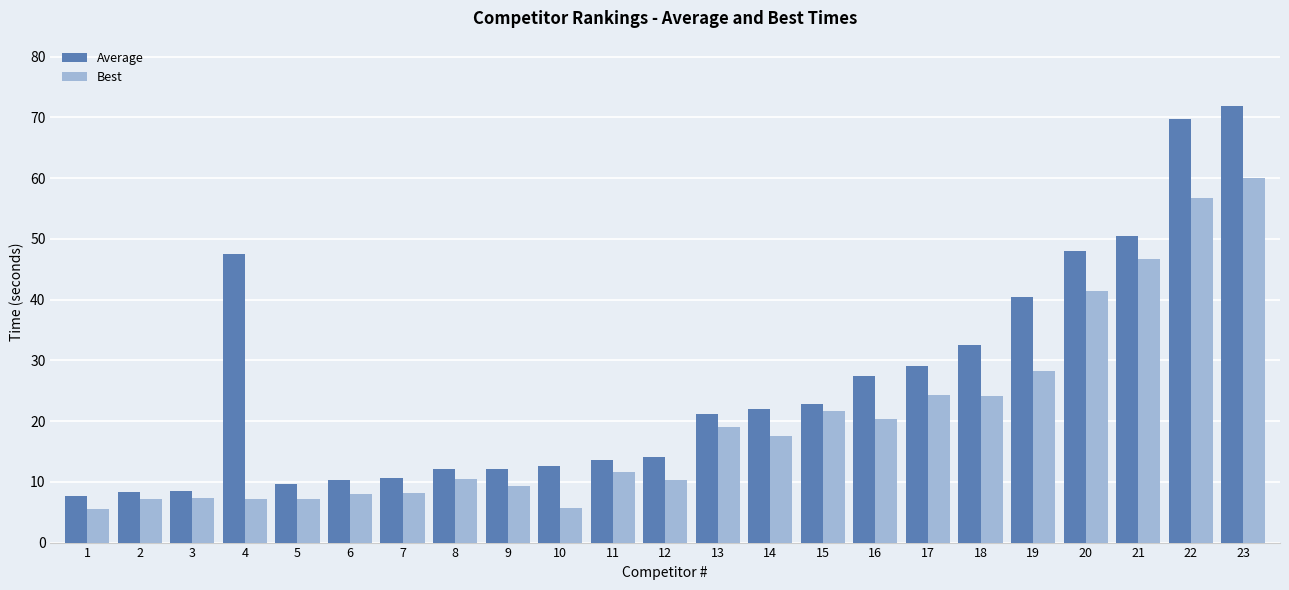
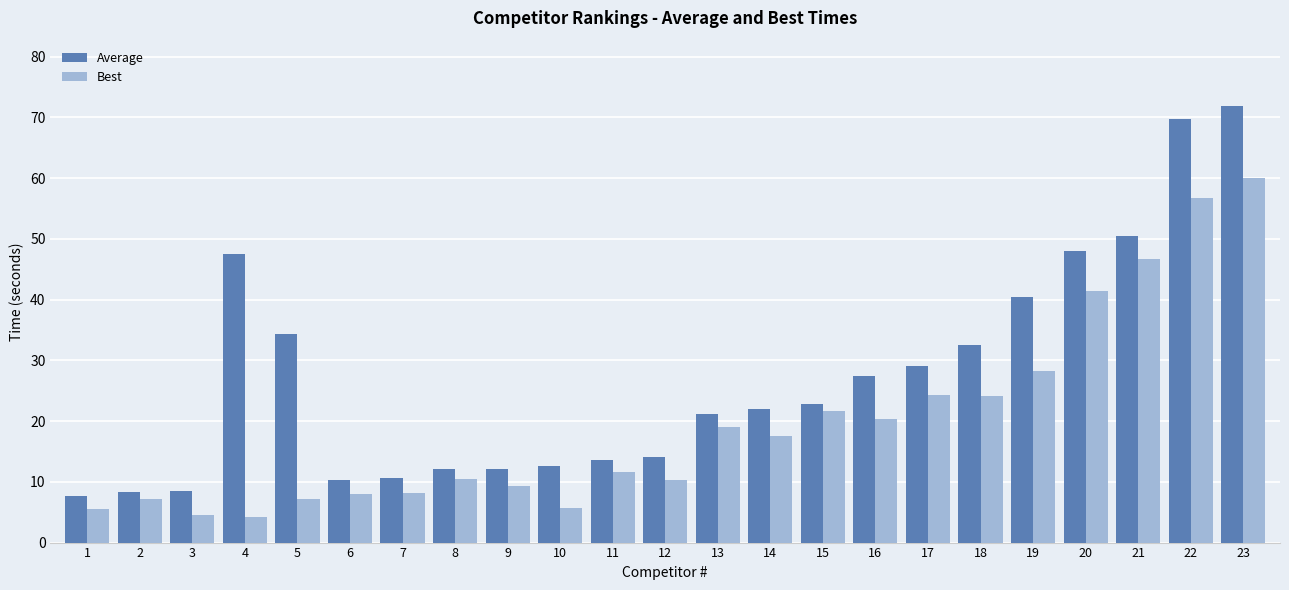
Best, 3: 7 -> 4
Best, 4: 7 -> 4
Average, 5: 10 -> 34
